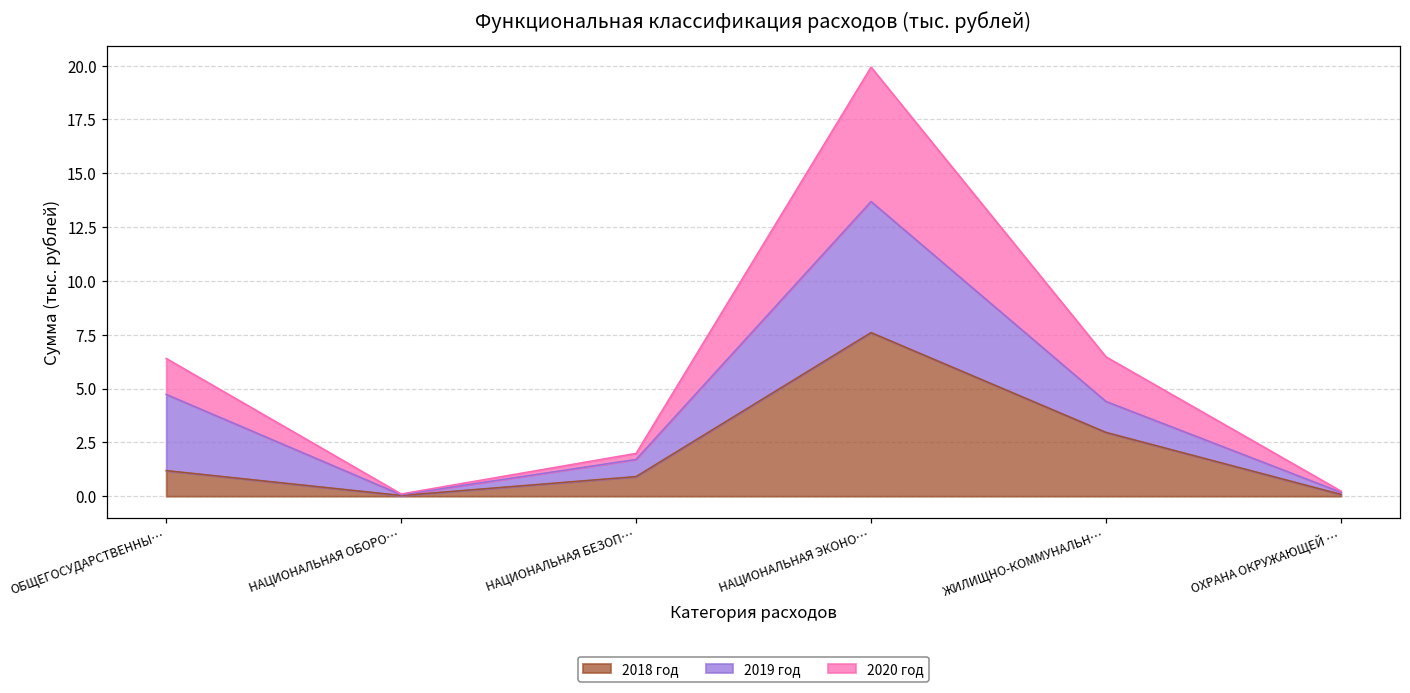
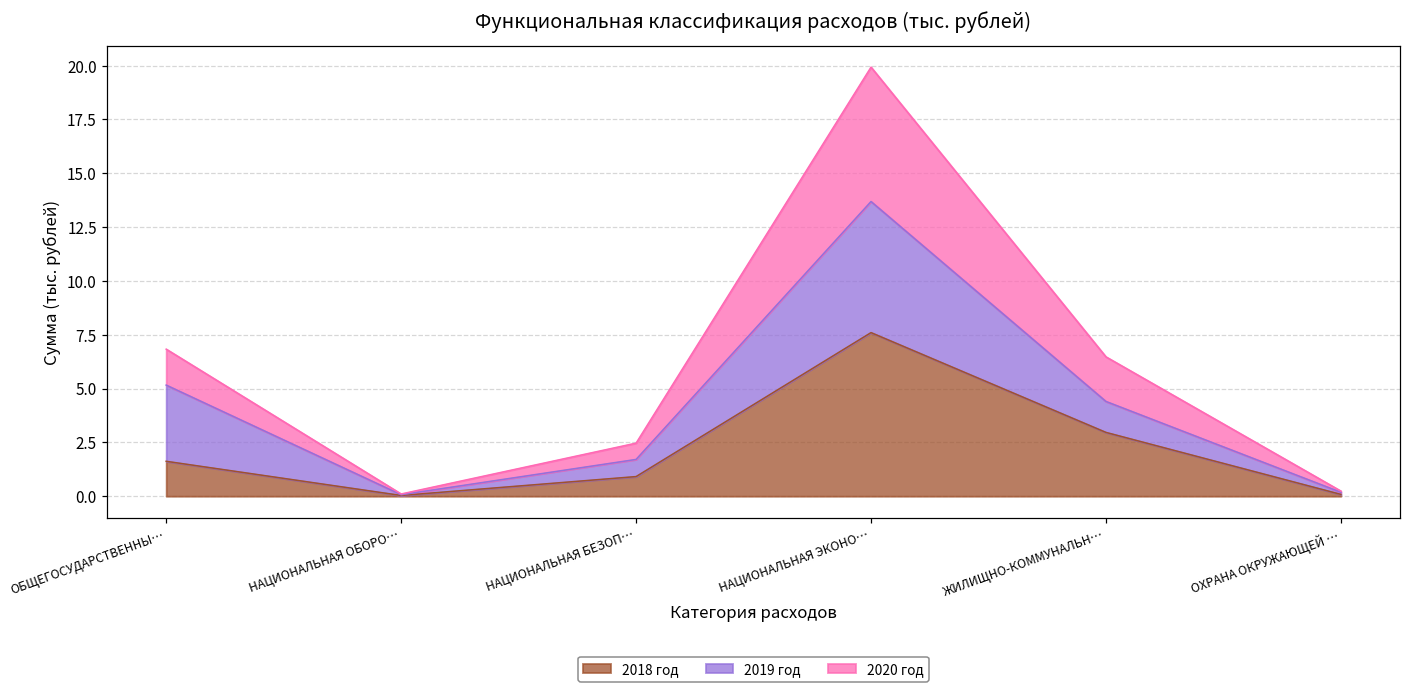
2018 год, ОБЩЕГОСУДАРСТВЕННЫ…: 1.2 -> 1.6
2020 год, НАЦИОНАЛЬНАЯ БЕЗОП…: 0.3 -> 0.8
